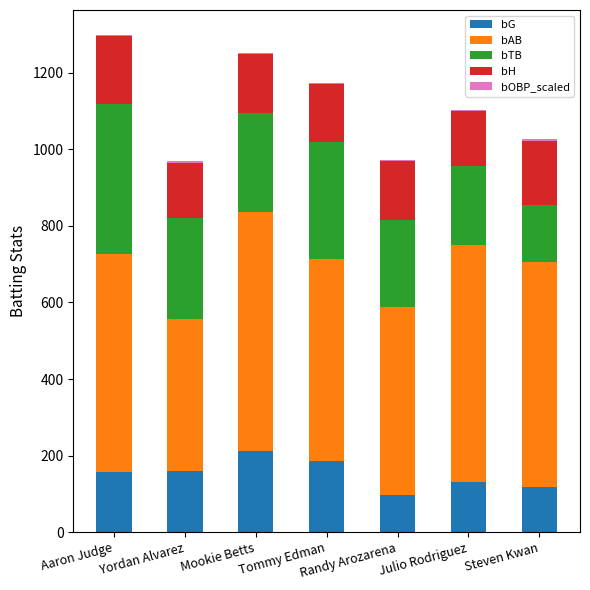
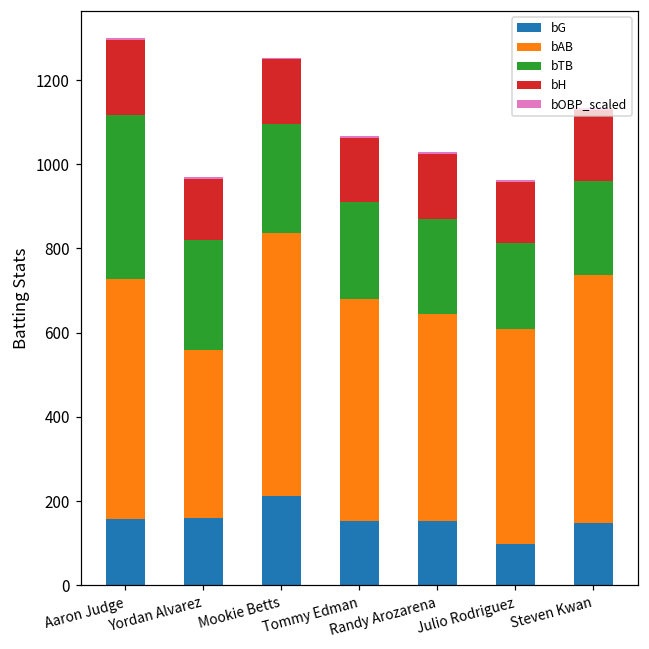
bG, Tommy Edman: 190 -> 150
bTB, Tommy Edman: 310 -> 230
bG, Randy Arozarena: 100 -> 150
bG, Julio Rodriguez: 130 -> 100
bAB, Julio Rodriguez: 620 -> 510
bG, Steven Kwan: 120 -> 150
bTB, Steven Kwan: 150 -> 230
